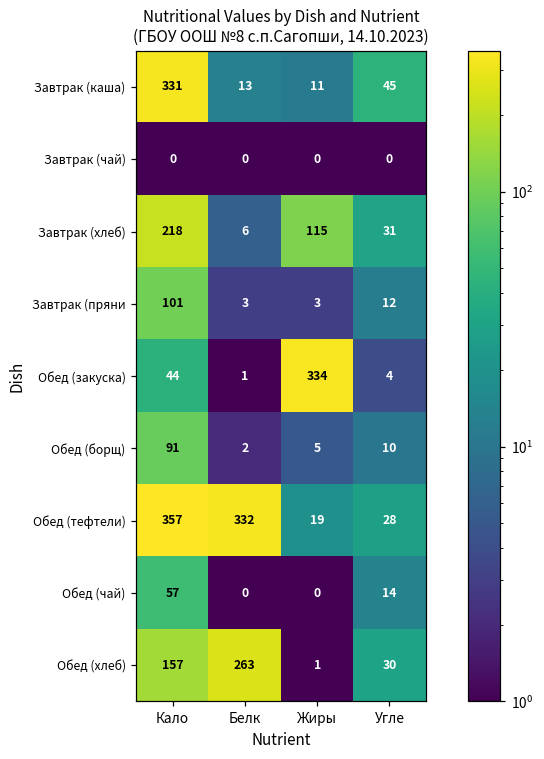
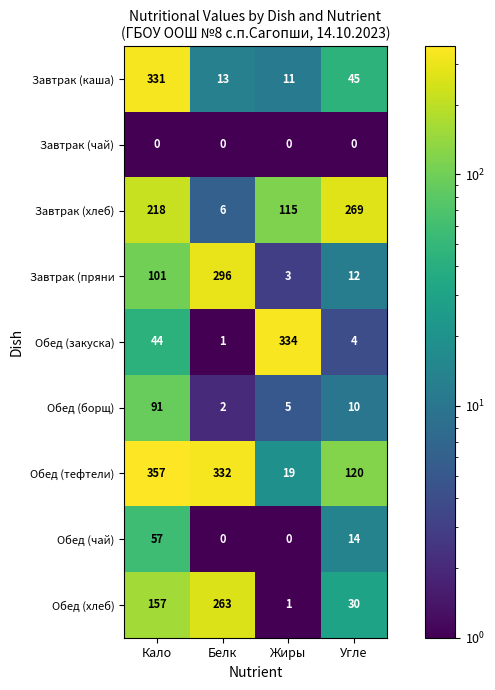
Завтрак (хлеб), Угле: 31 -> 269
Завтрак (пряни, Белк: 3 -> 296
Обед (тефтели), Угле: 28 -> 120
